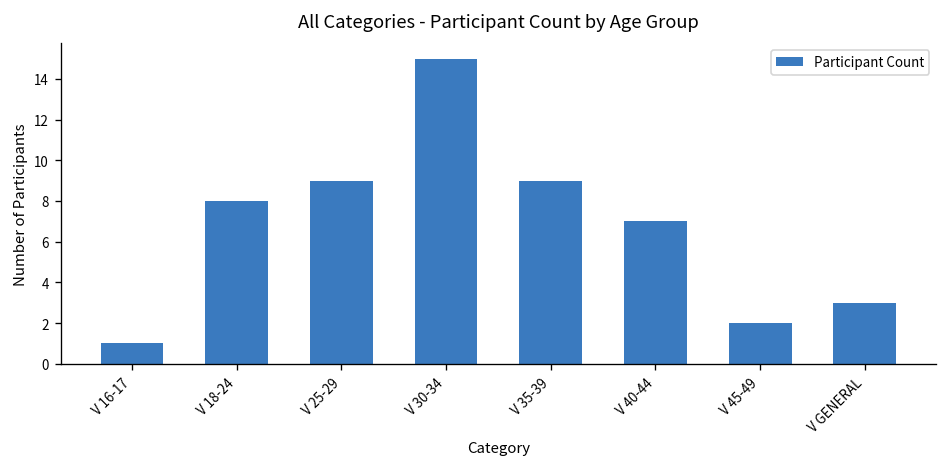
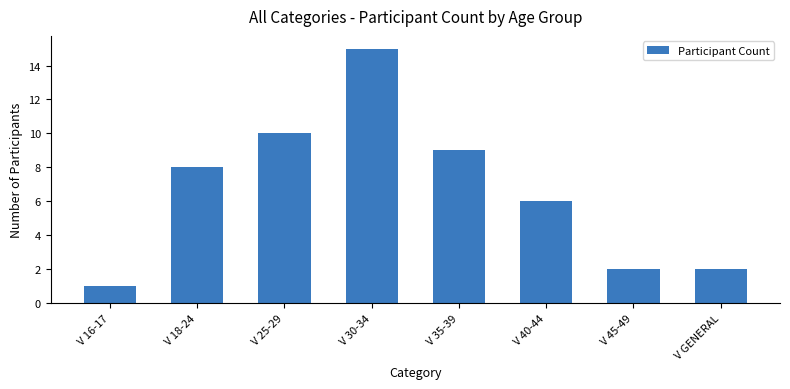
V 25-29: 9 -> 10
V 40-44: 7 -> 6
V GENERAL: 3 -> 2
